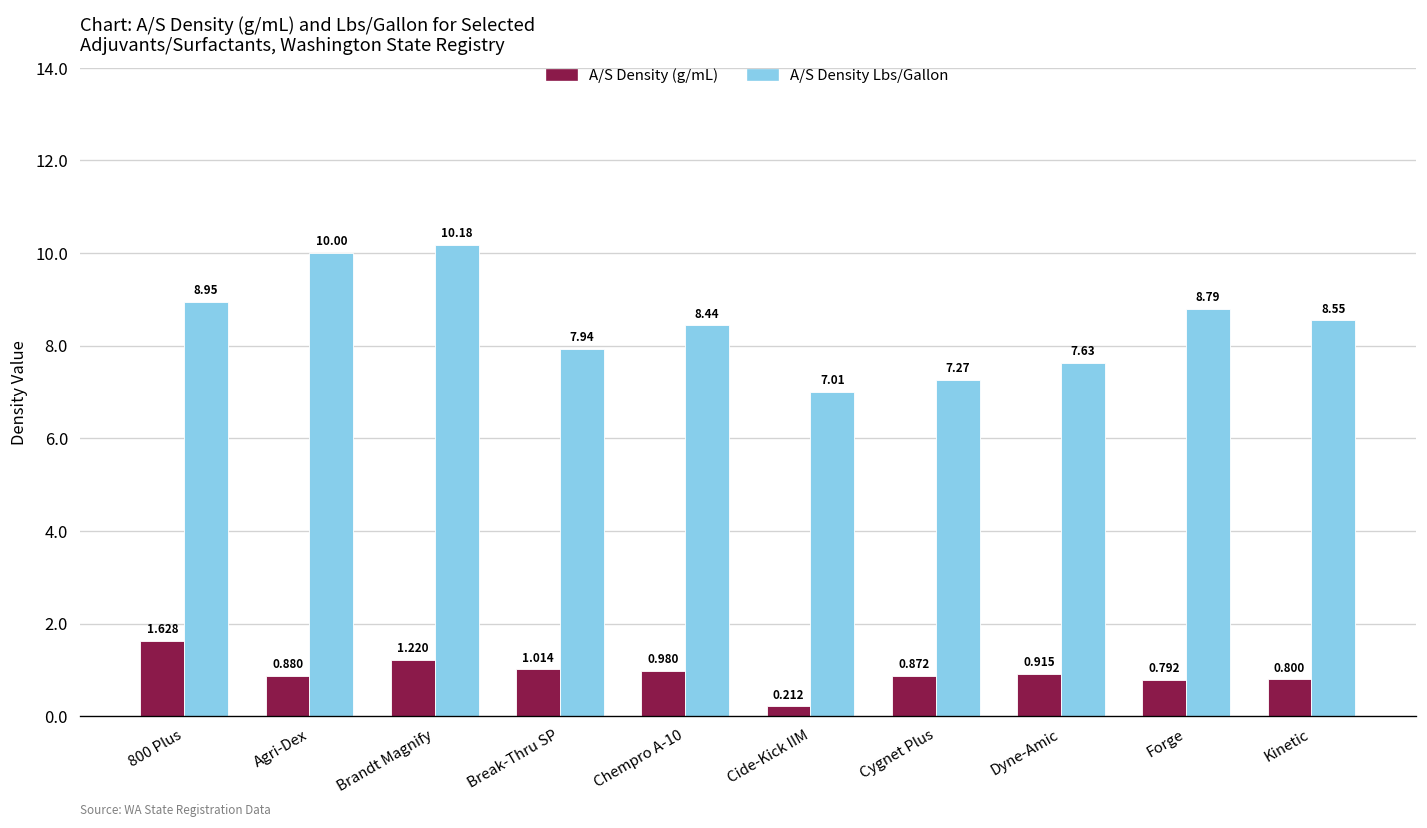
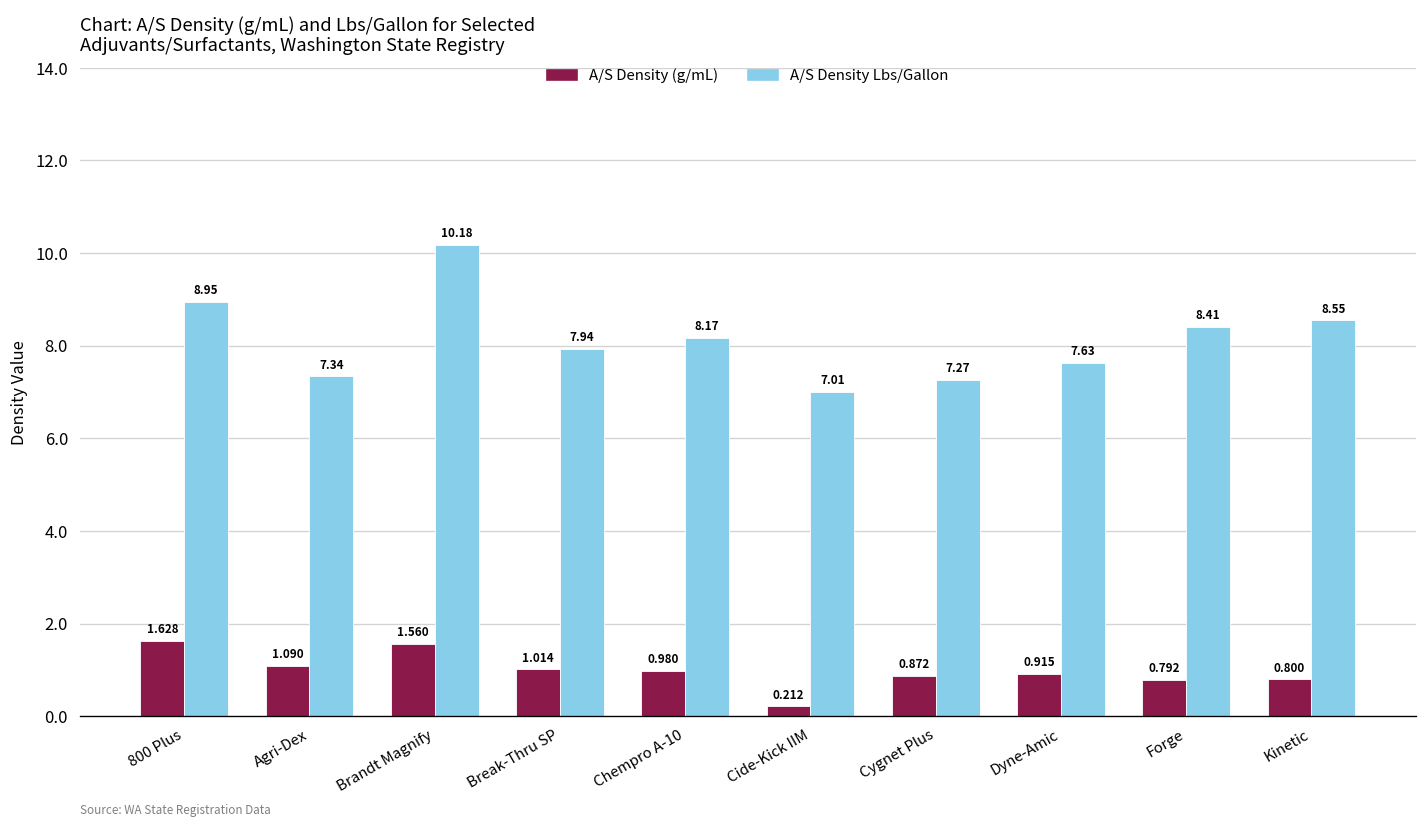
A/S Density (g/mL), Agri-Dex: 0.880 -> 1.090
A/S Density Lbs/Gallon, Agri-Dex: 10.00 -> 7.34
A/S Density (g/mL), Brandt Magnify: 1.220 -> 1.560
A/S Density Lbs/Gallon, Chempro A-10: 8.44 -> 8.17
A/S Density Lbs/Gallon, Forge: 8.79 -> 8.41
